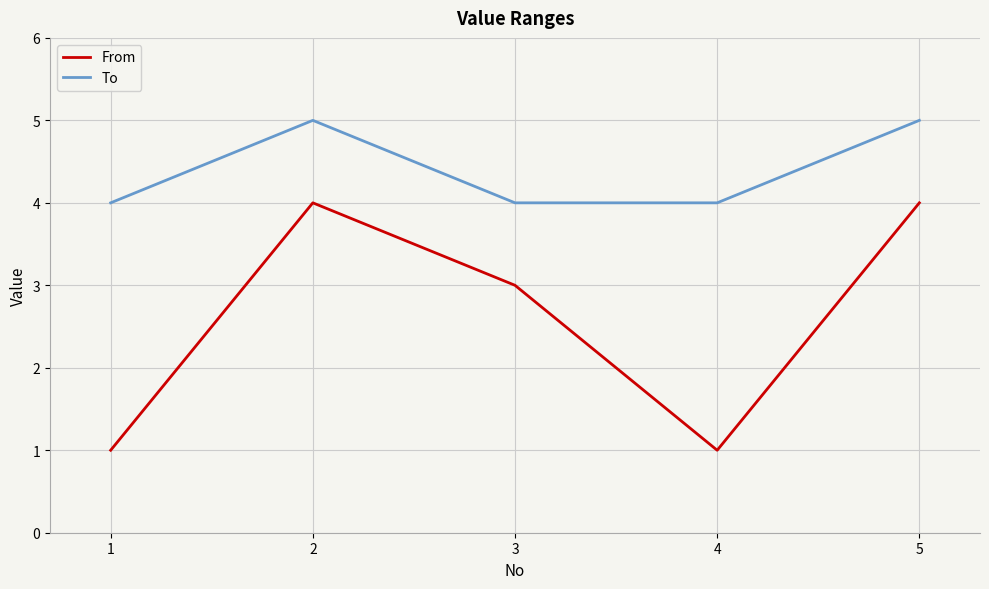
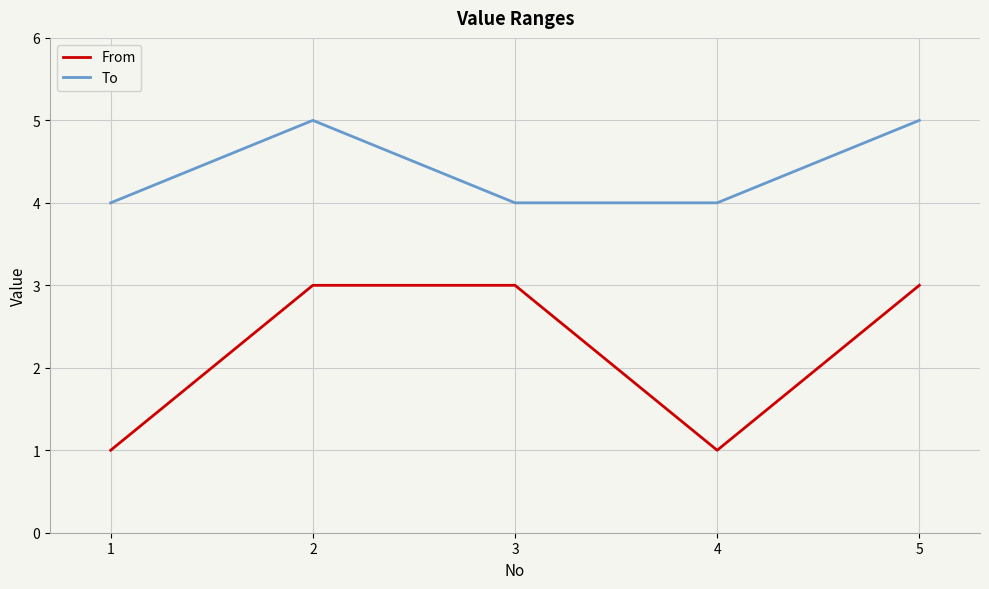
From, 2: 4 -> 3
From, 5: 4 -> 3
